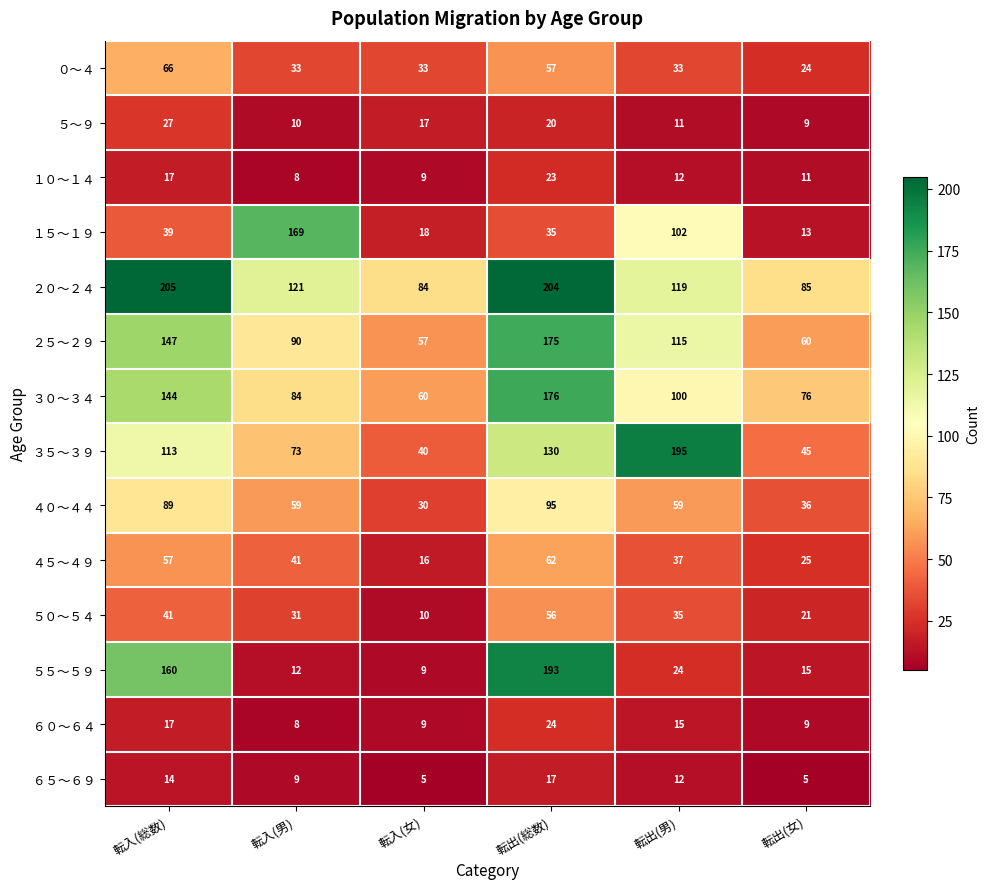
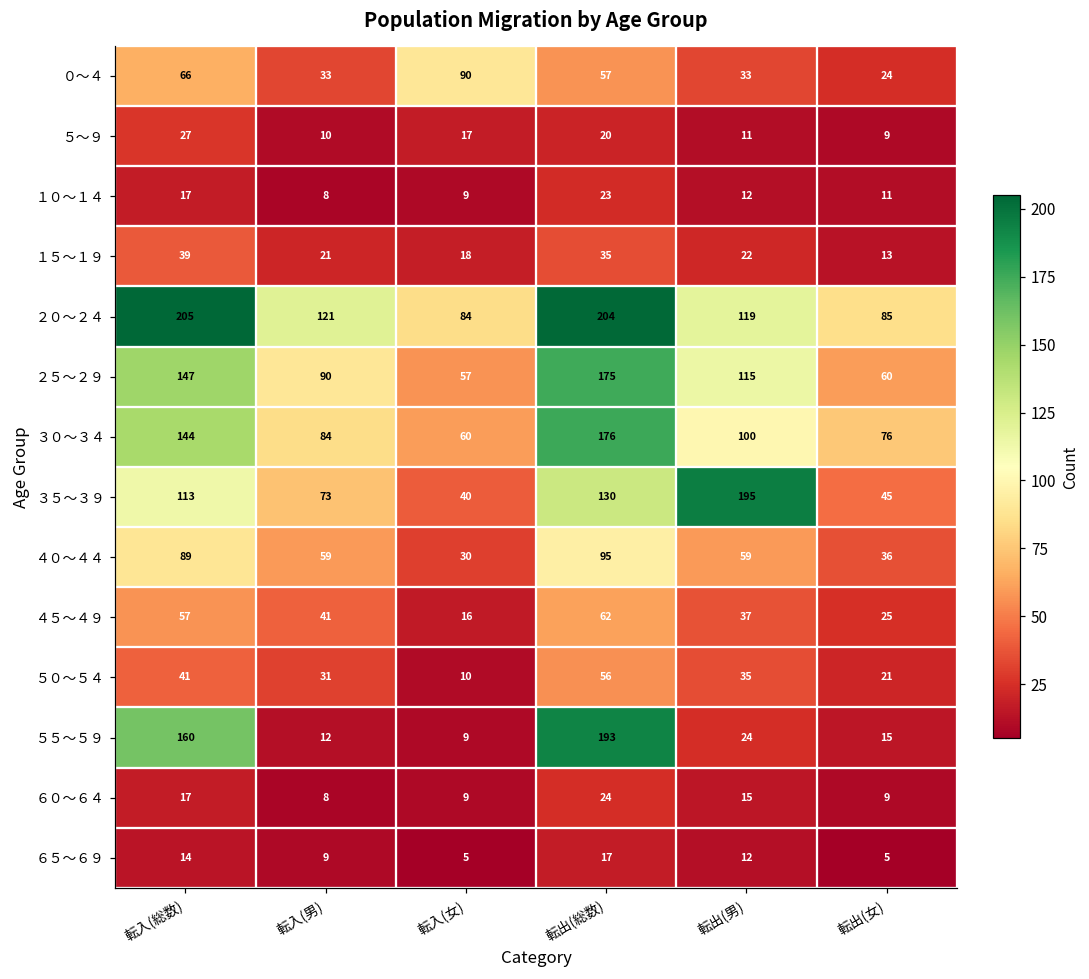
０～４, 転入(女): 33 -> 90
１５～１９, 転入(男): 169 -> 21
１５～１９, 転出(男): 102 -> 22
